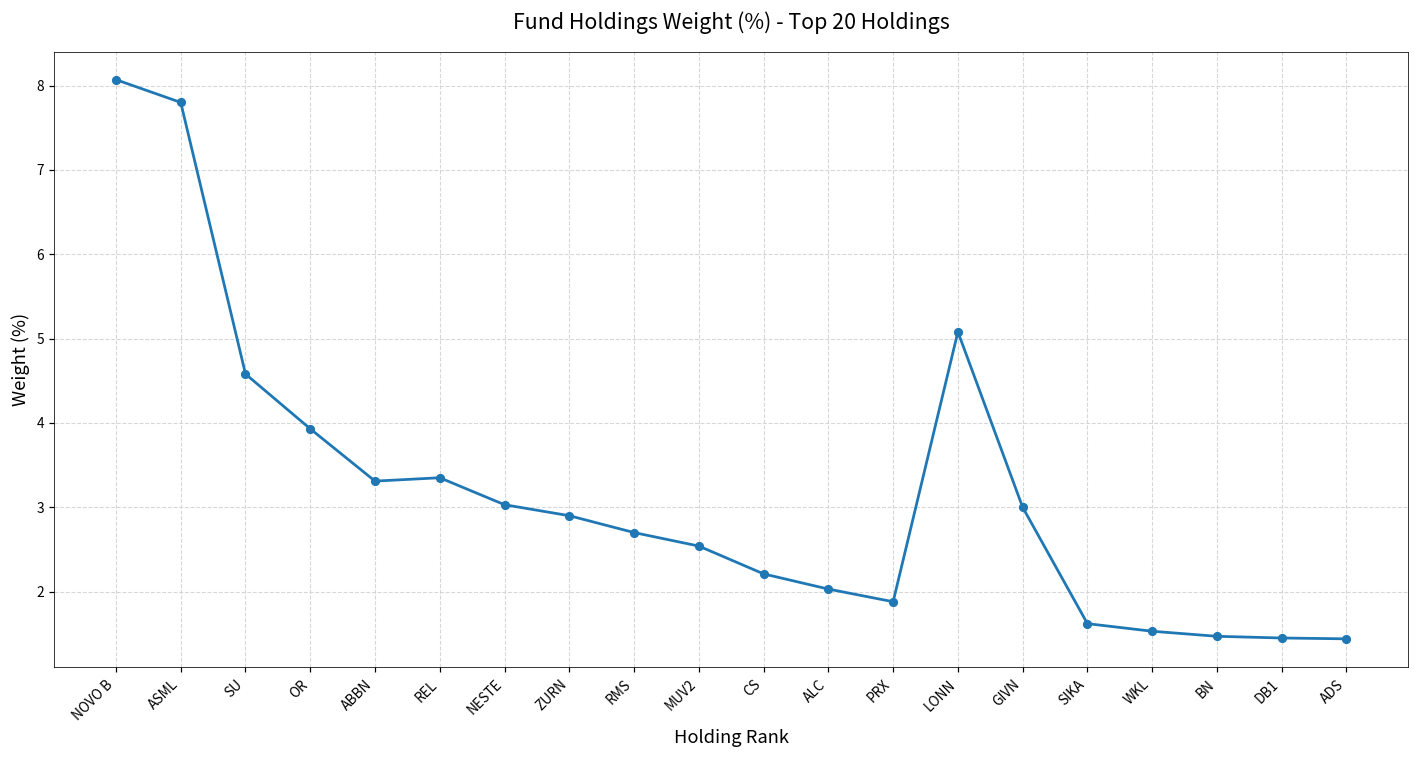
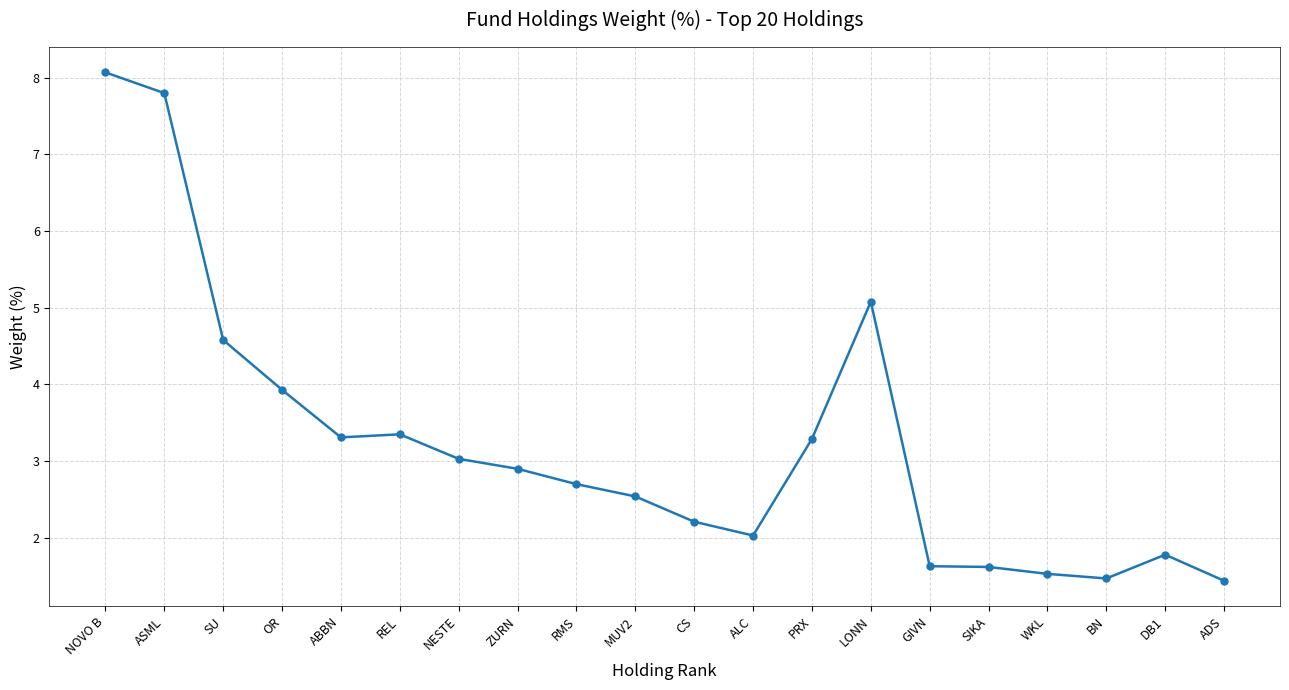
PRX: 1.9 -> 3.3
GIVN: 3.0 -> 1.6
DB1: 1.5 -> 1.8
